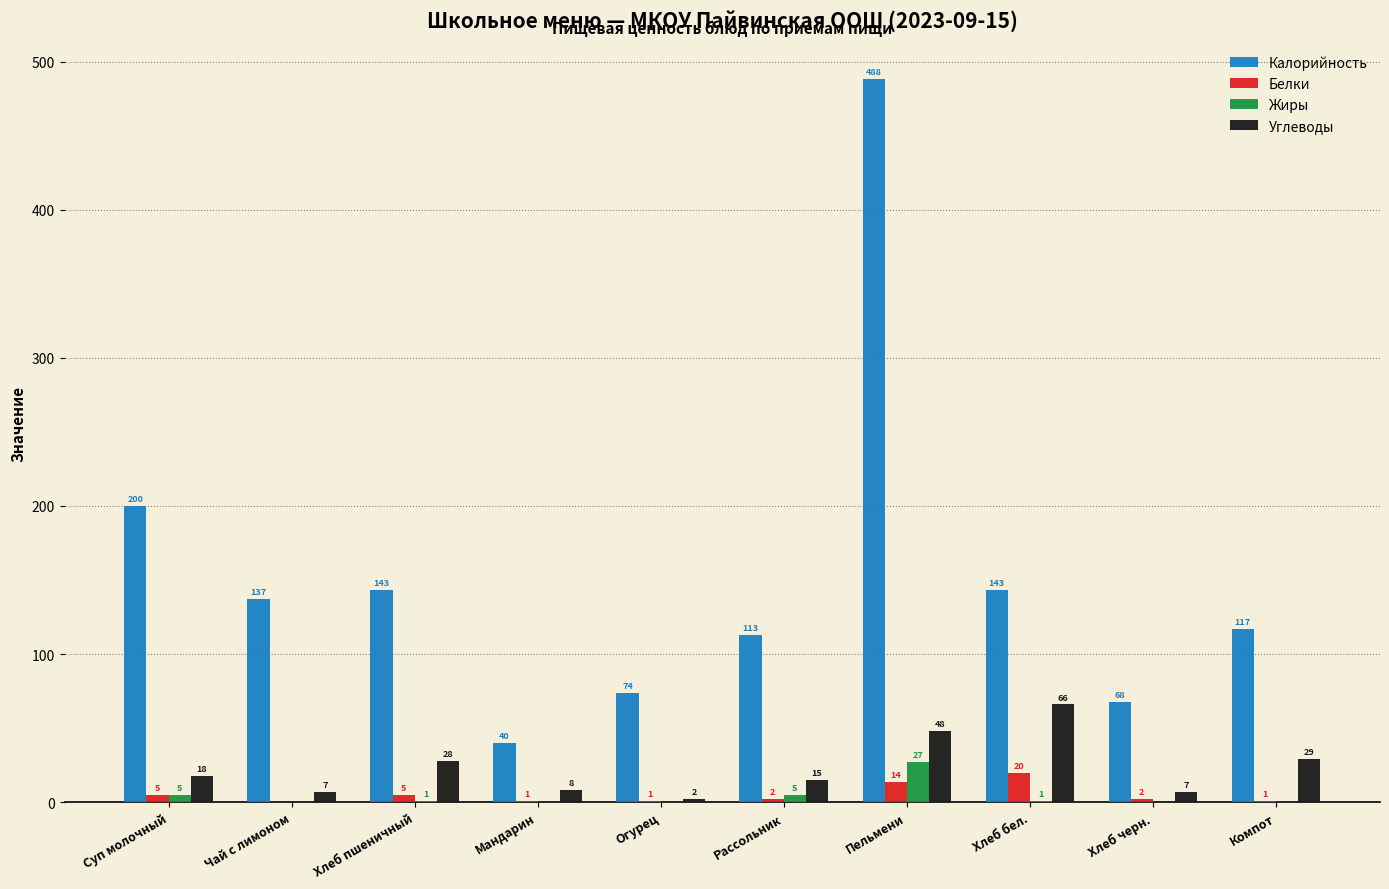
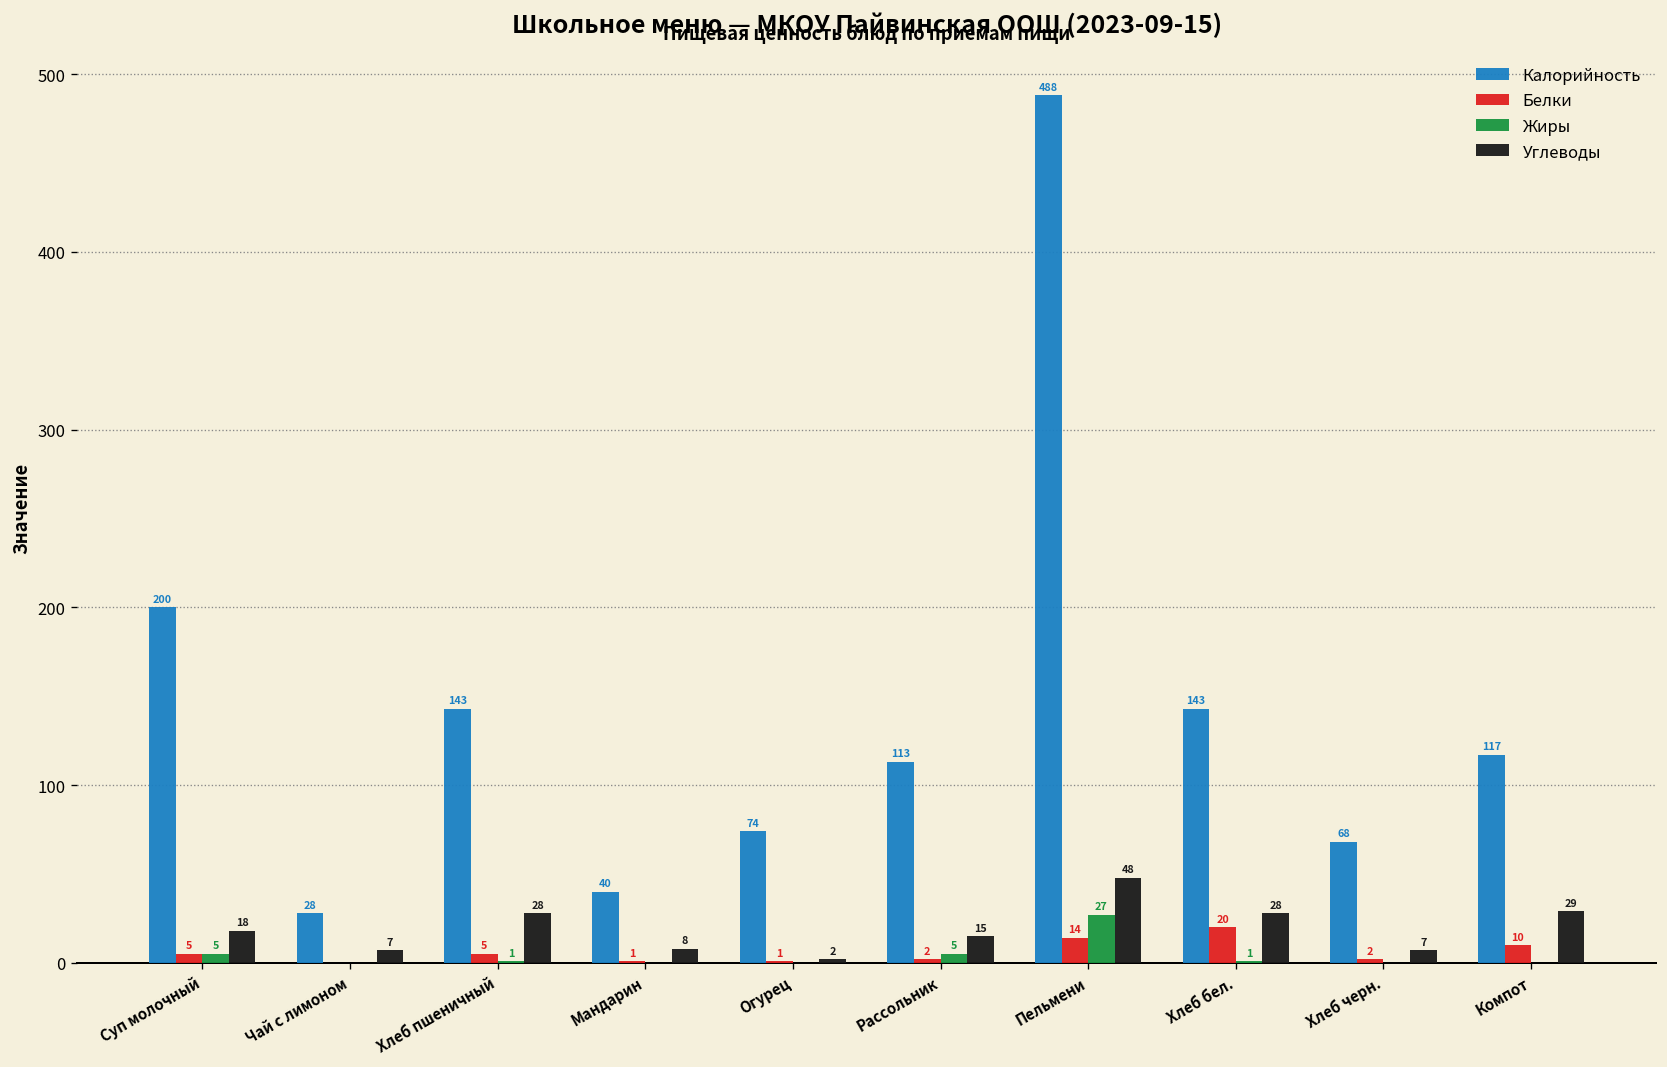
Калорийность, Чай с лимоном: 137 -> 28
Углеводы, Хлеб бел.: 66 -> 28
Белки, Компот: 1 -> 10
